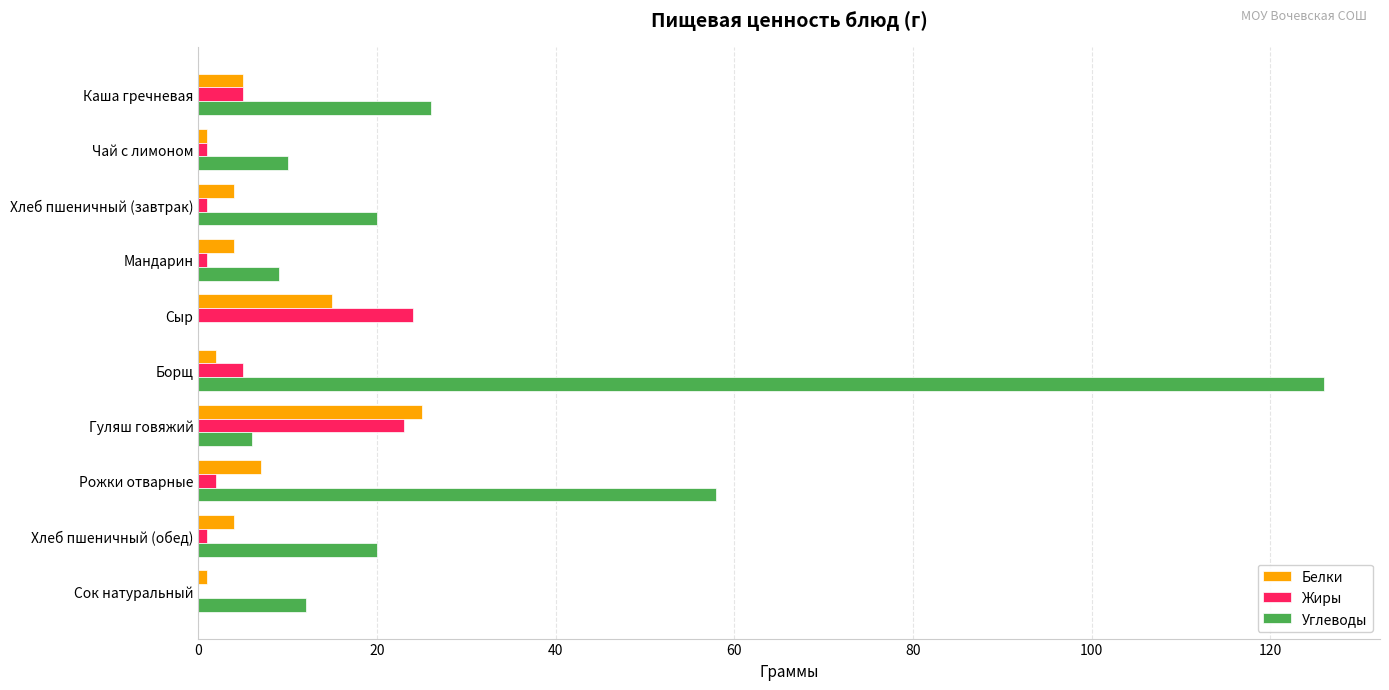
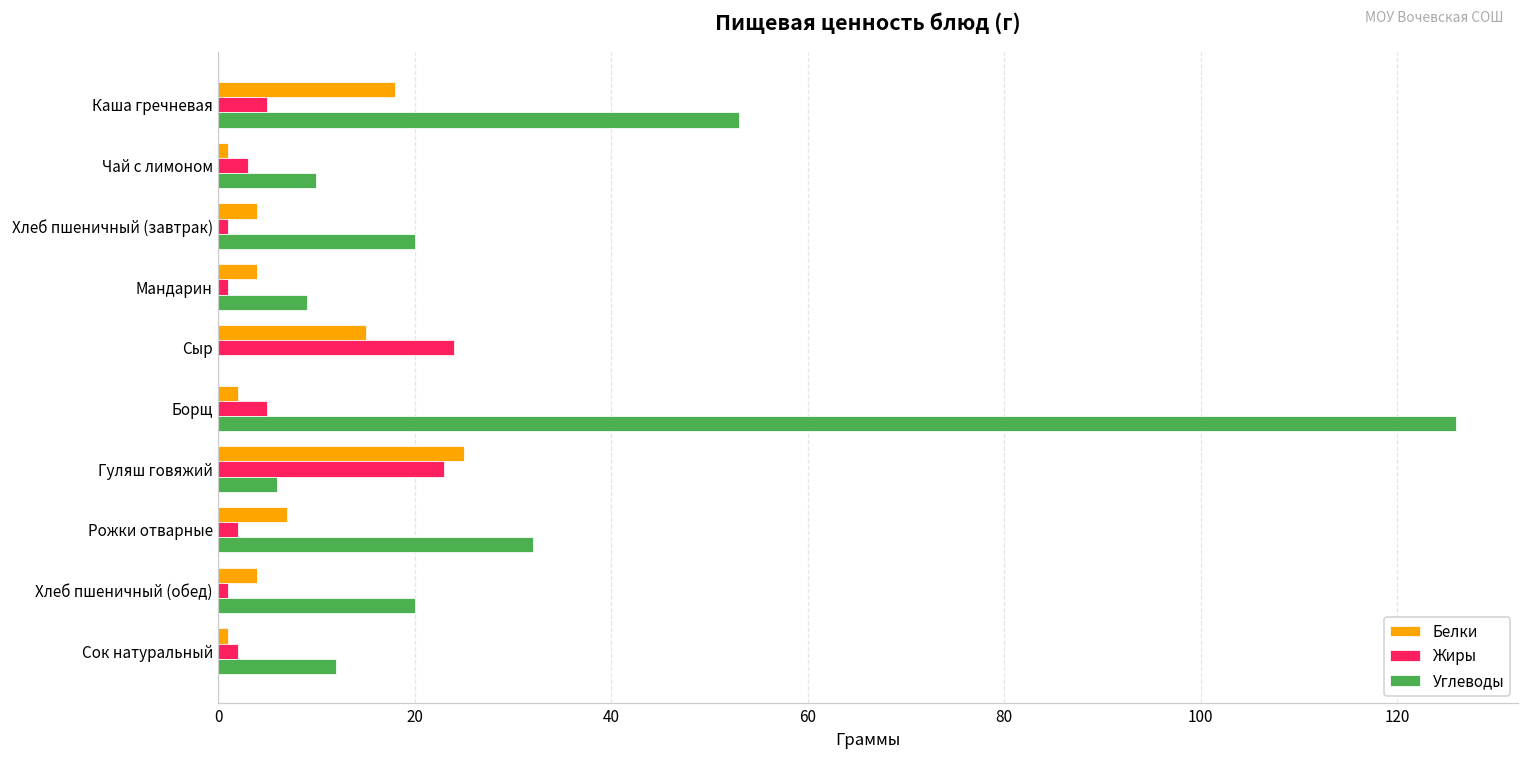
Белки, Каша гречневая: 5 -> 18
Углеводы, Каша гречневая: 26 -> 53
Жиры, Чай с лимоном: 1 -> 3
Углеводы, Рожки отварные: 58 -> 32
Жиры, Сок натуральный: 0 -> 2
